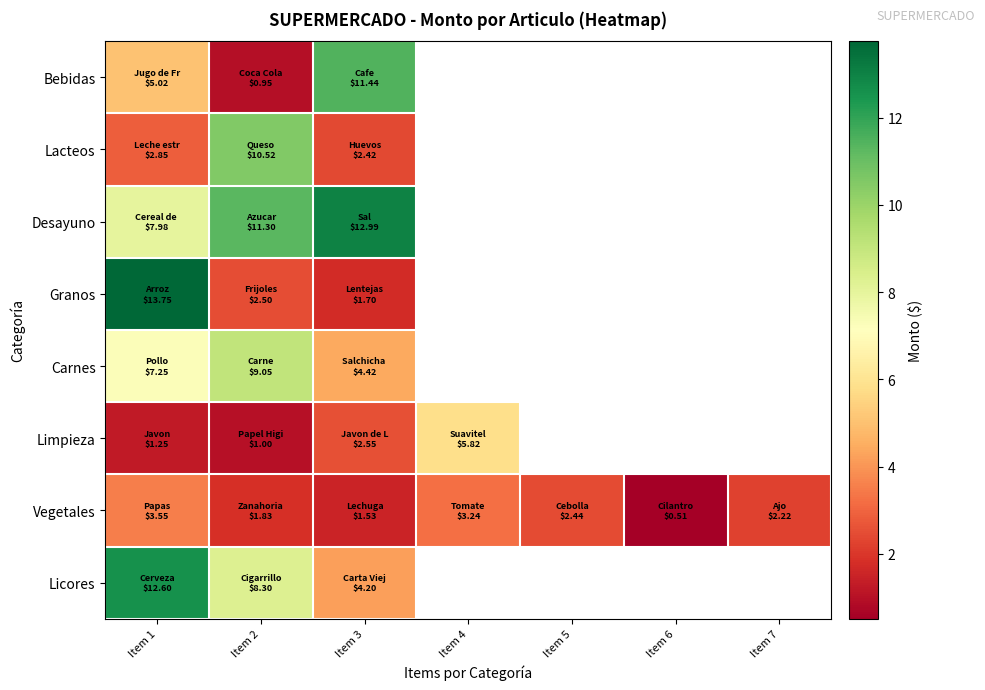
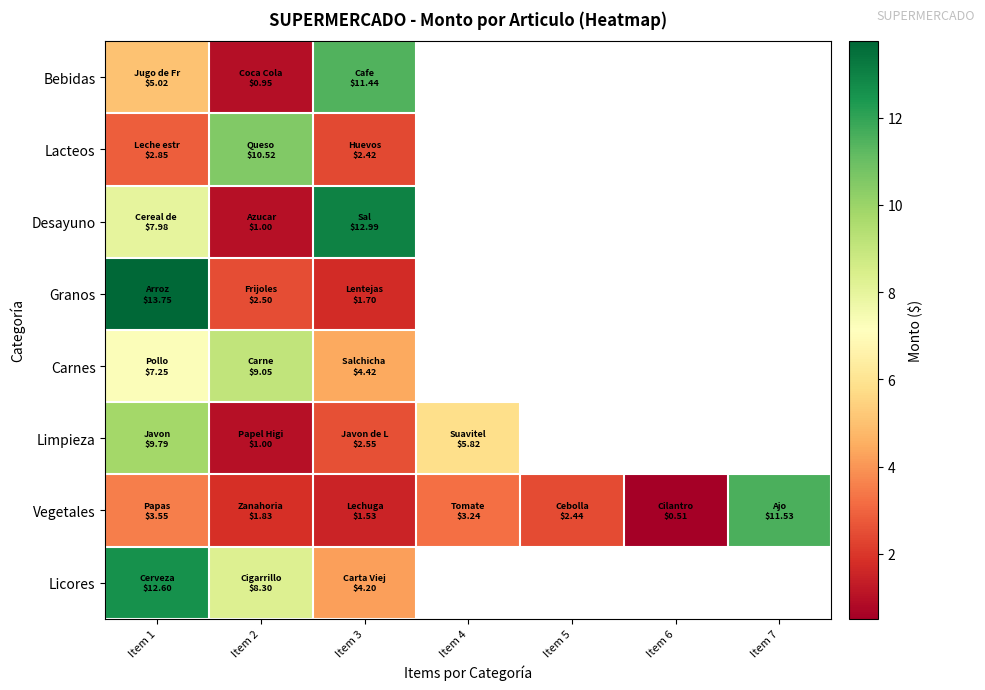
Desayuno, Item 2: $11.30 -> $1.00
Limpieza, Item 1: $1.25 -> $9.79
Vegetales, Item 7: $2.22 -> $11.53
